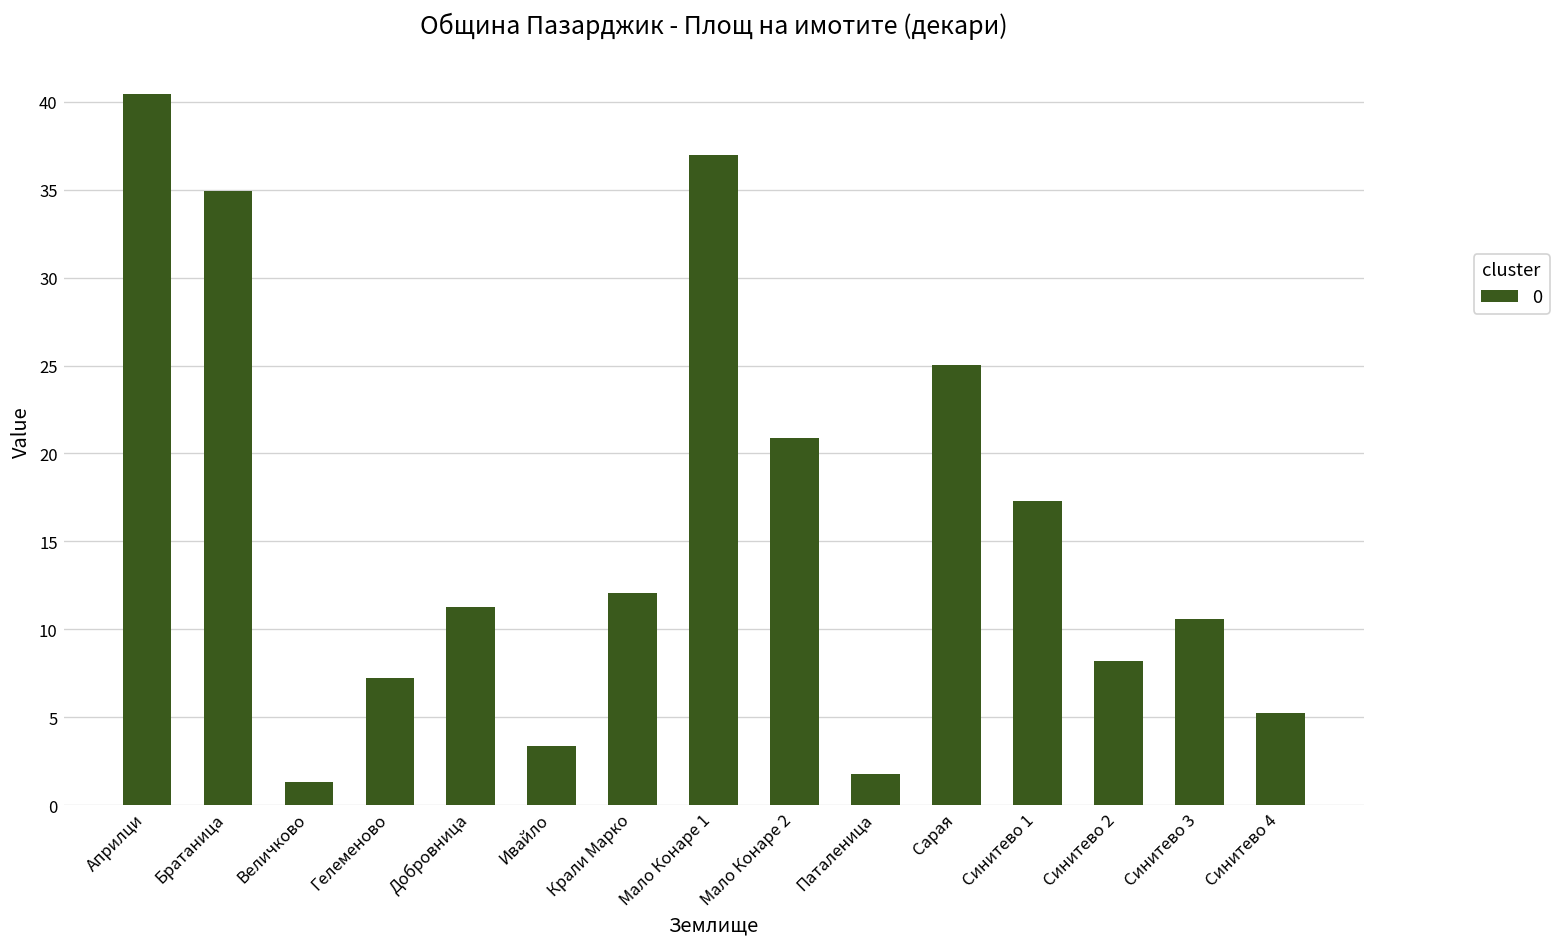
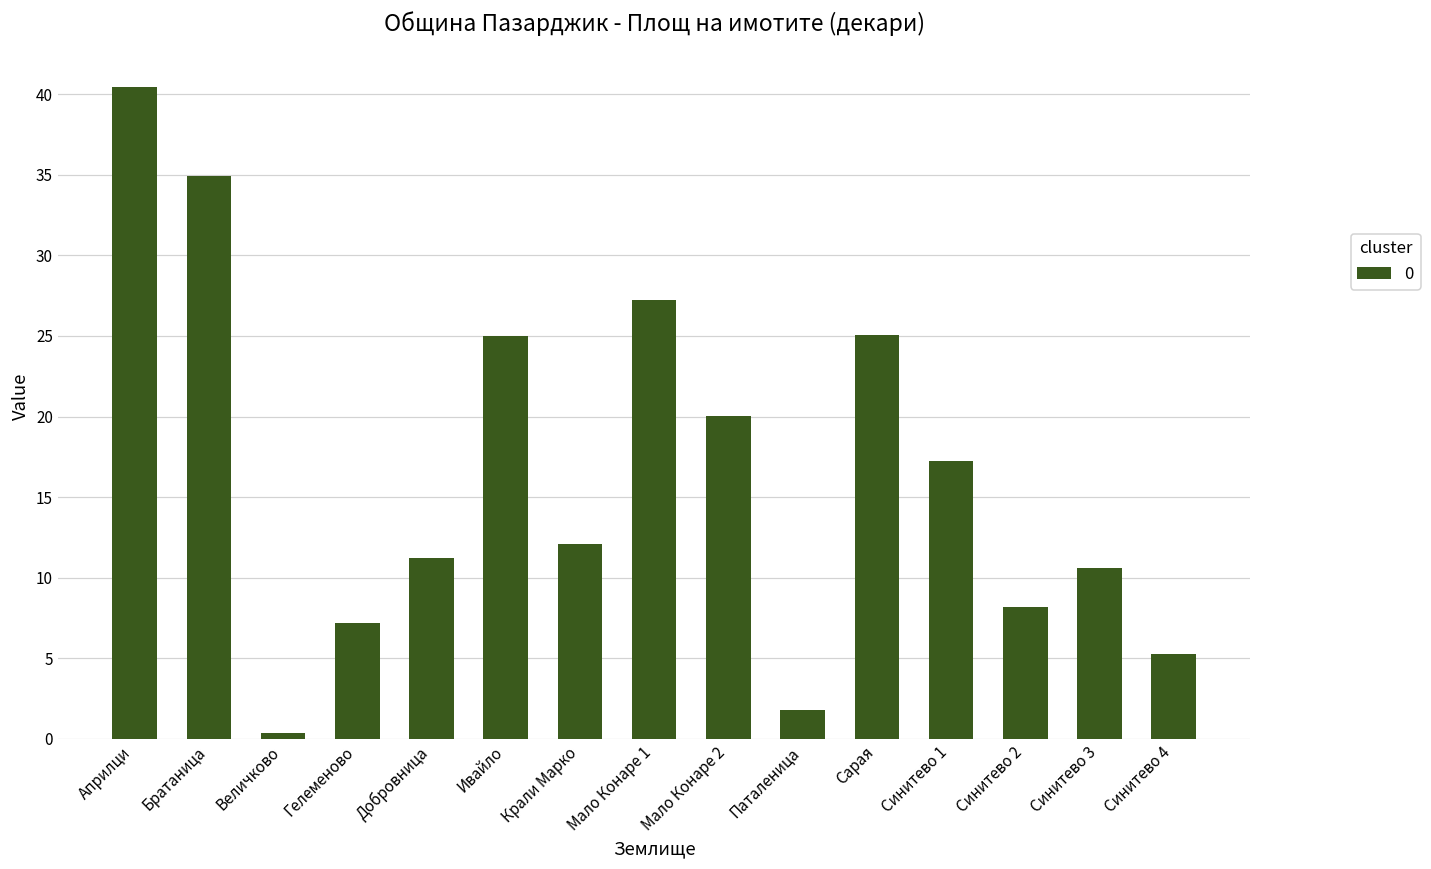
Величково: 1.3 -> 0.4
Ивайло: 3.4 -> 25.0
Мало Конаре 1: 36.9 -> 27.2
Мало Конаре 2: 20.9 -> 20.1
